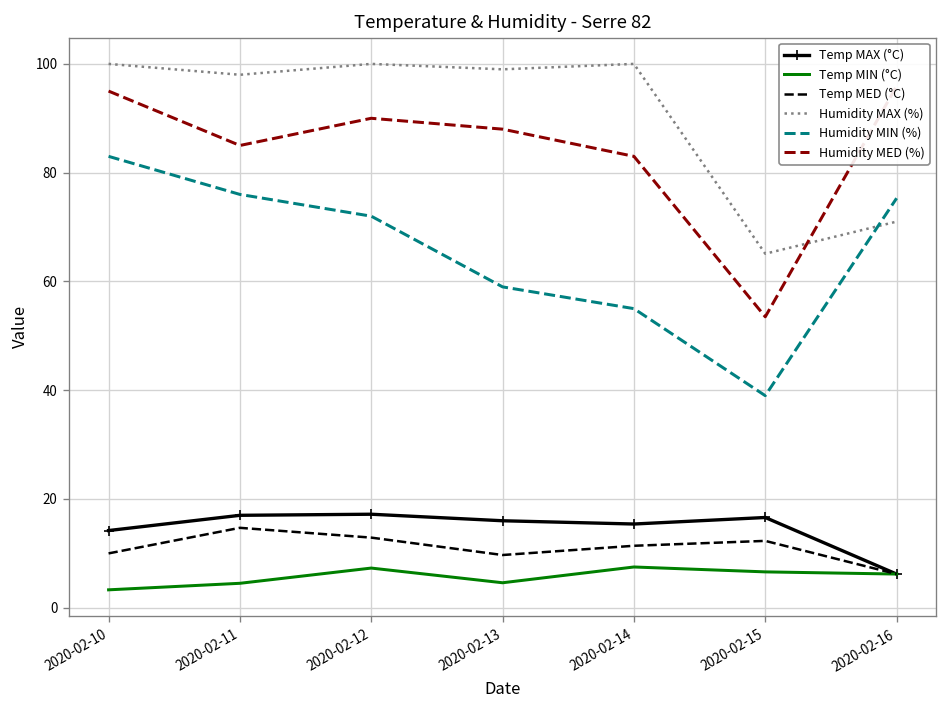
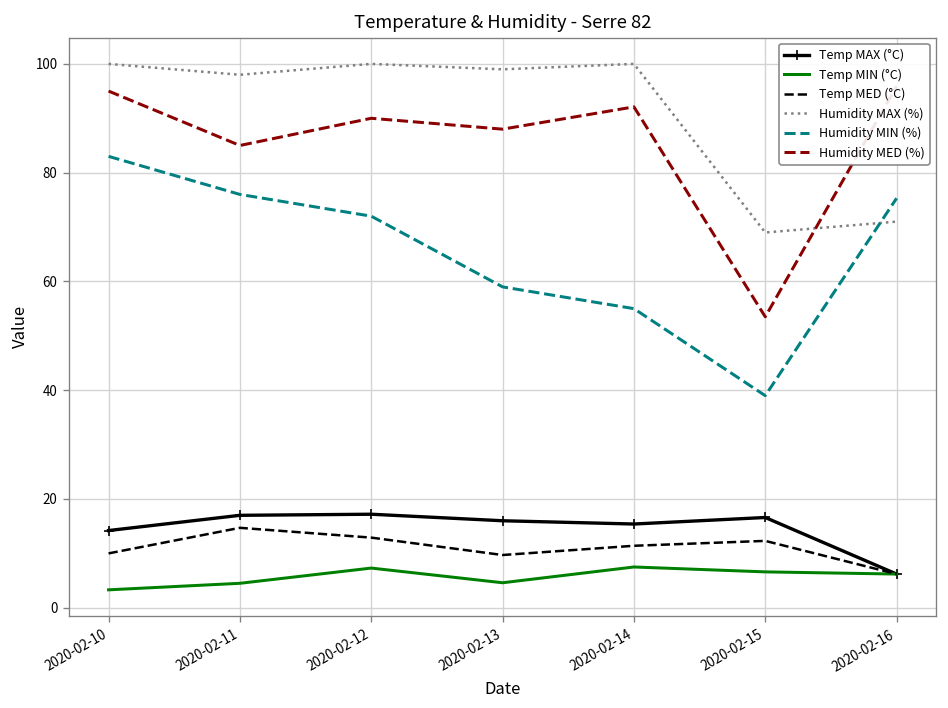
Humidity MED (%), 2020-02-14: 83 -> 92
Humidity MAX (%), 2020-02-15: 65 -> 69
